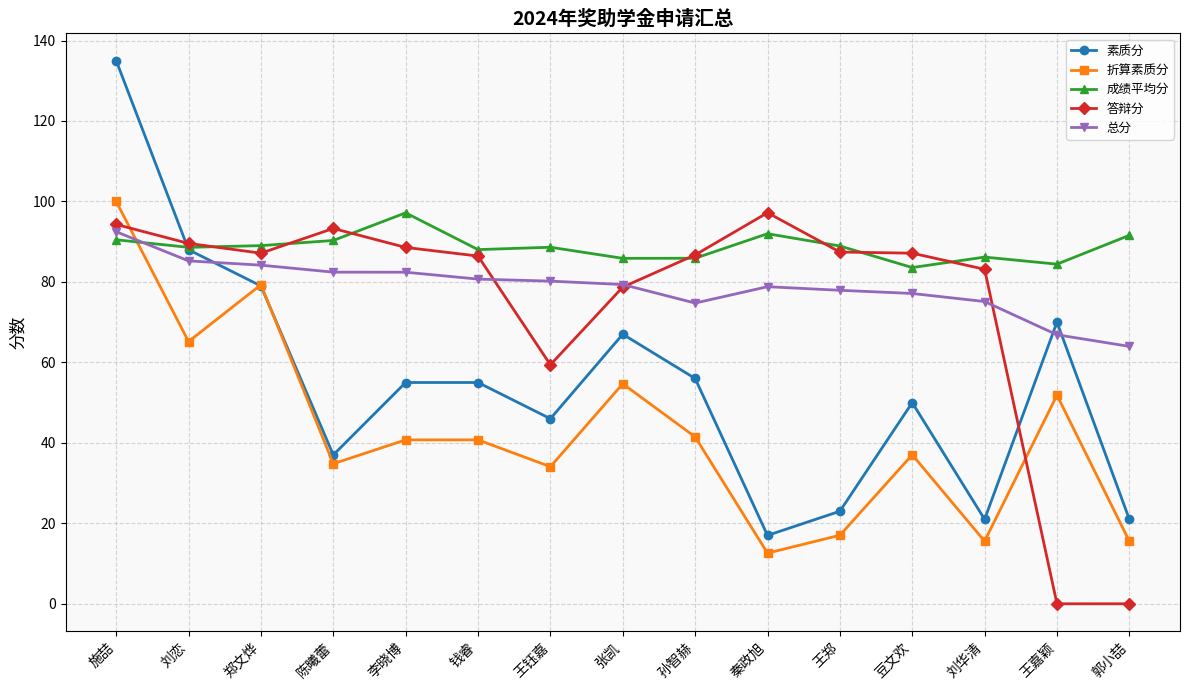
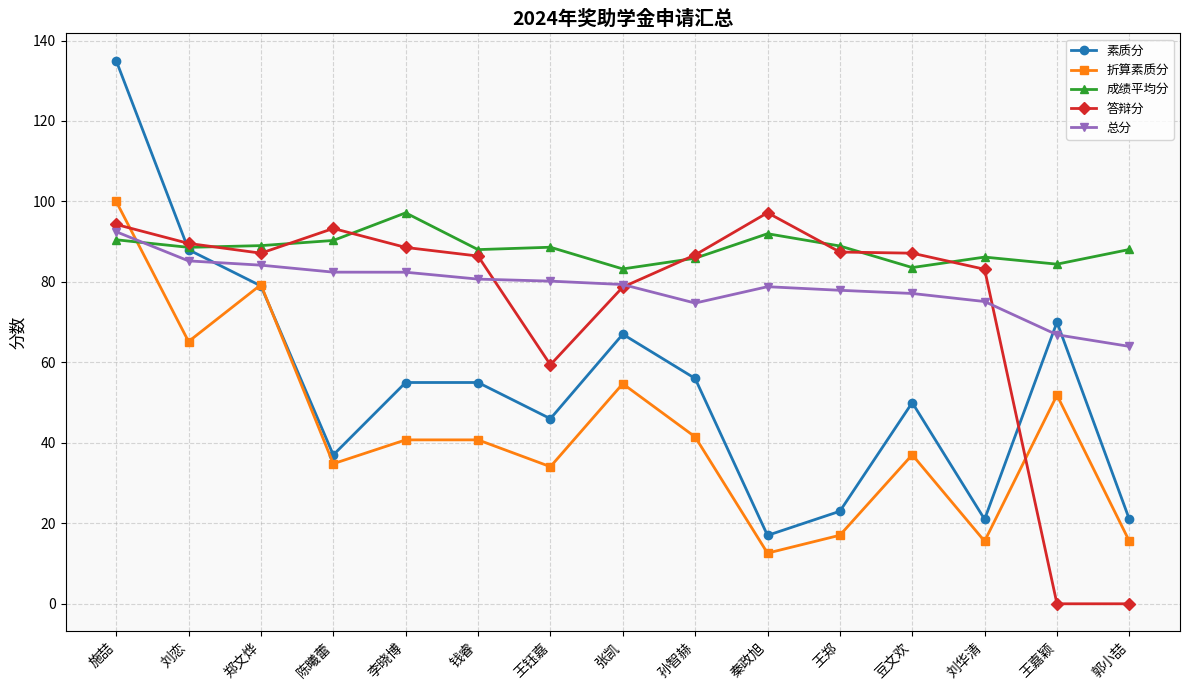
成绩平均分, 张凯: 86 -> 83
成绩平均分, 郭小喆: 92 -> 88
